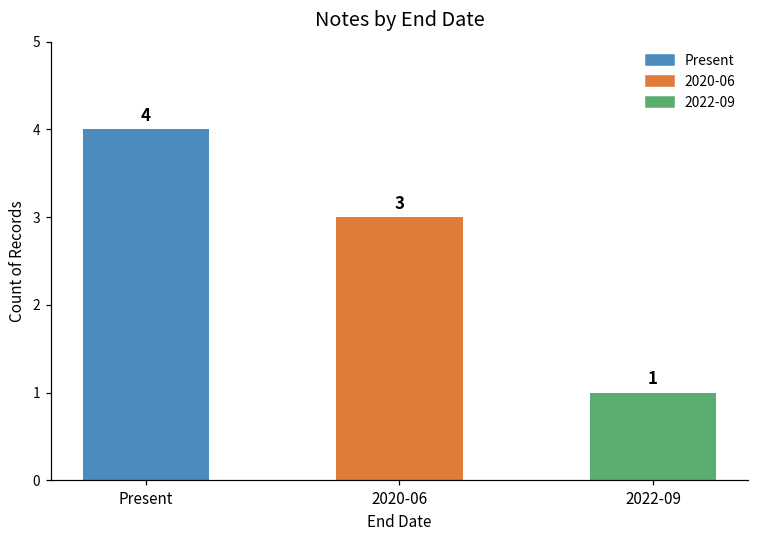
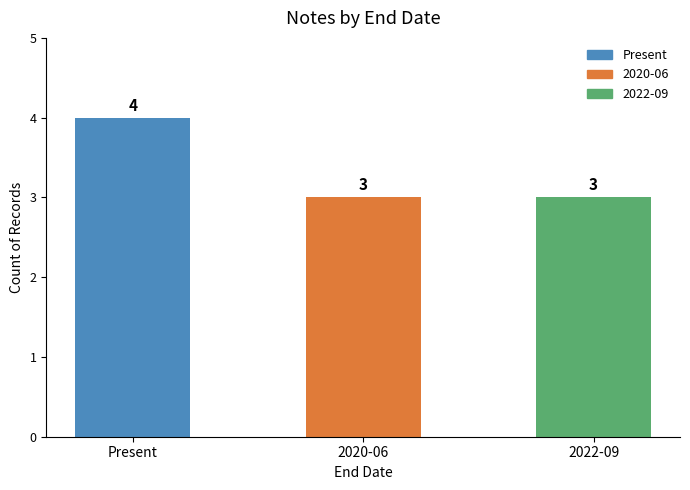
2022-09: 1 -> 3
